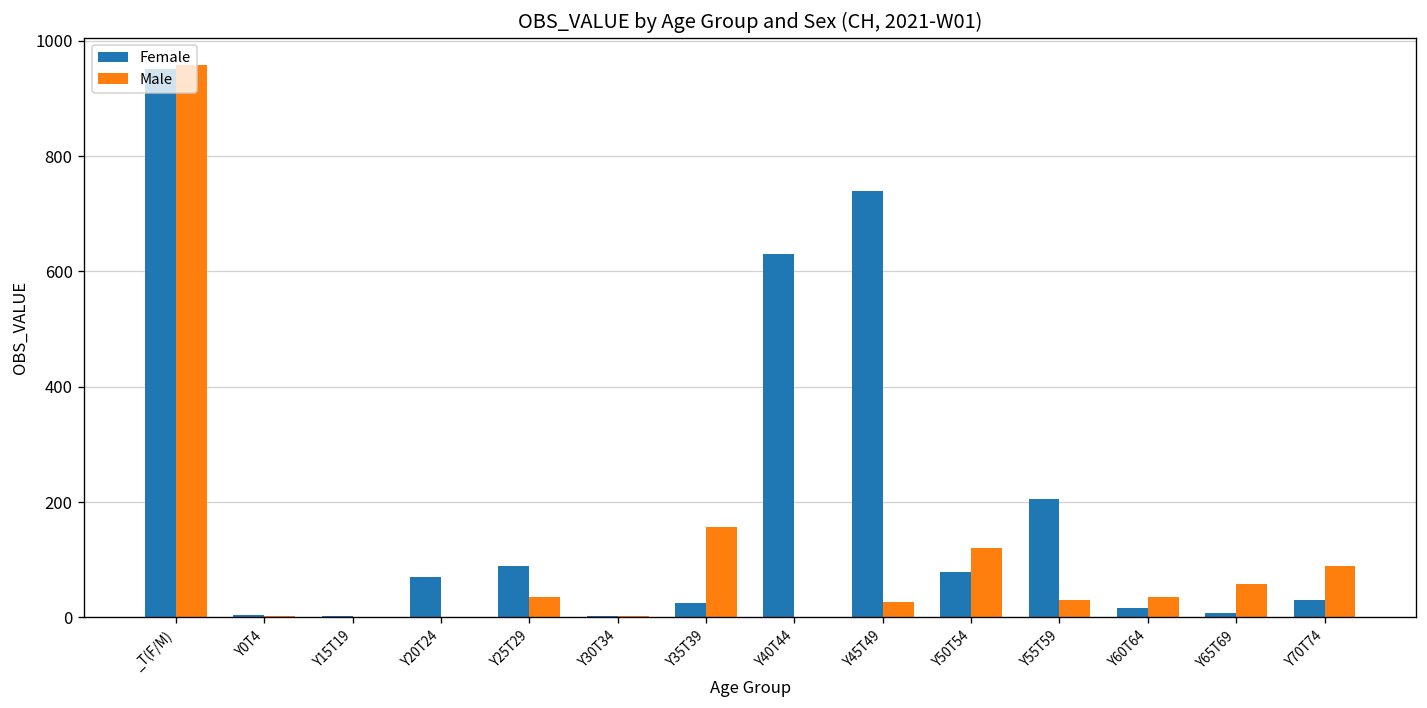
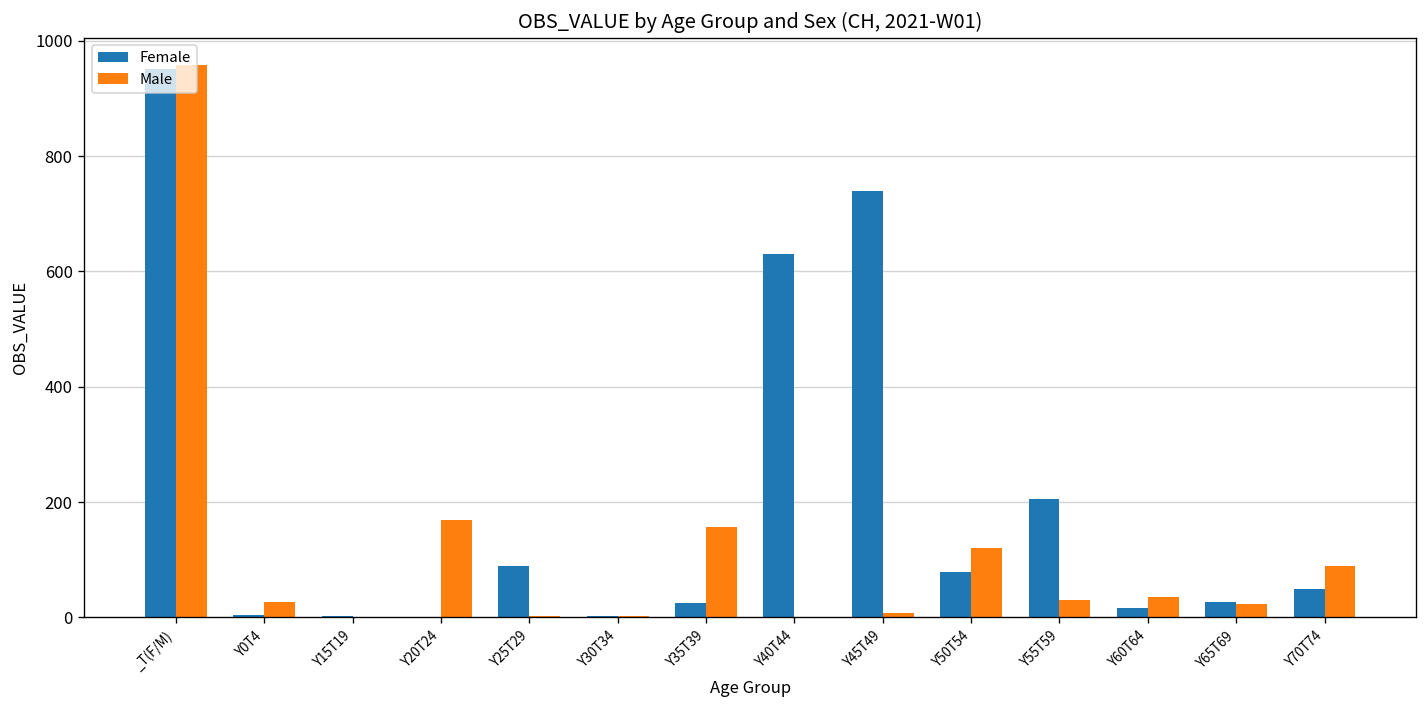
Male, Y0T4: 0 -> 30
Female, Y20T24: 70 -> 0
Male, Y20T24: 0 -> 170
Male, Y25T29: 40 -> 0
Male, Y45T49: 30 -> 10
Female, Y65T69: 10 -> 30
Male, Y65T69: 60 -> 20
Female, Y70T74: 30 -> 50
